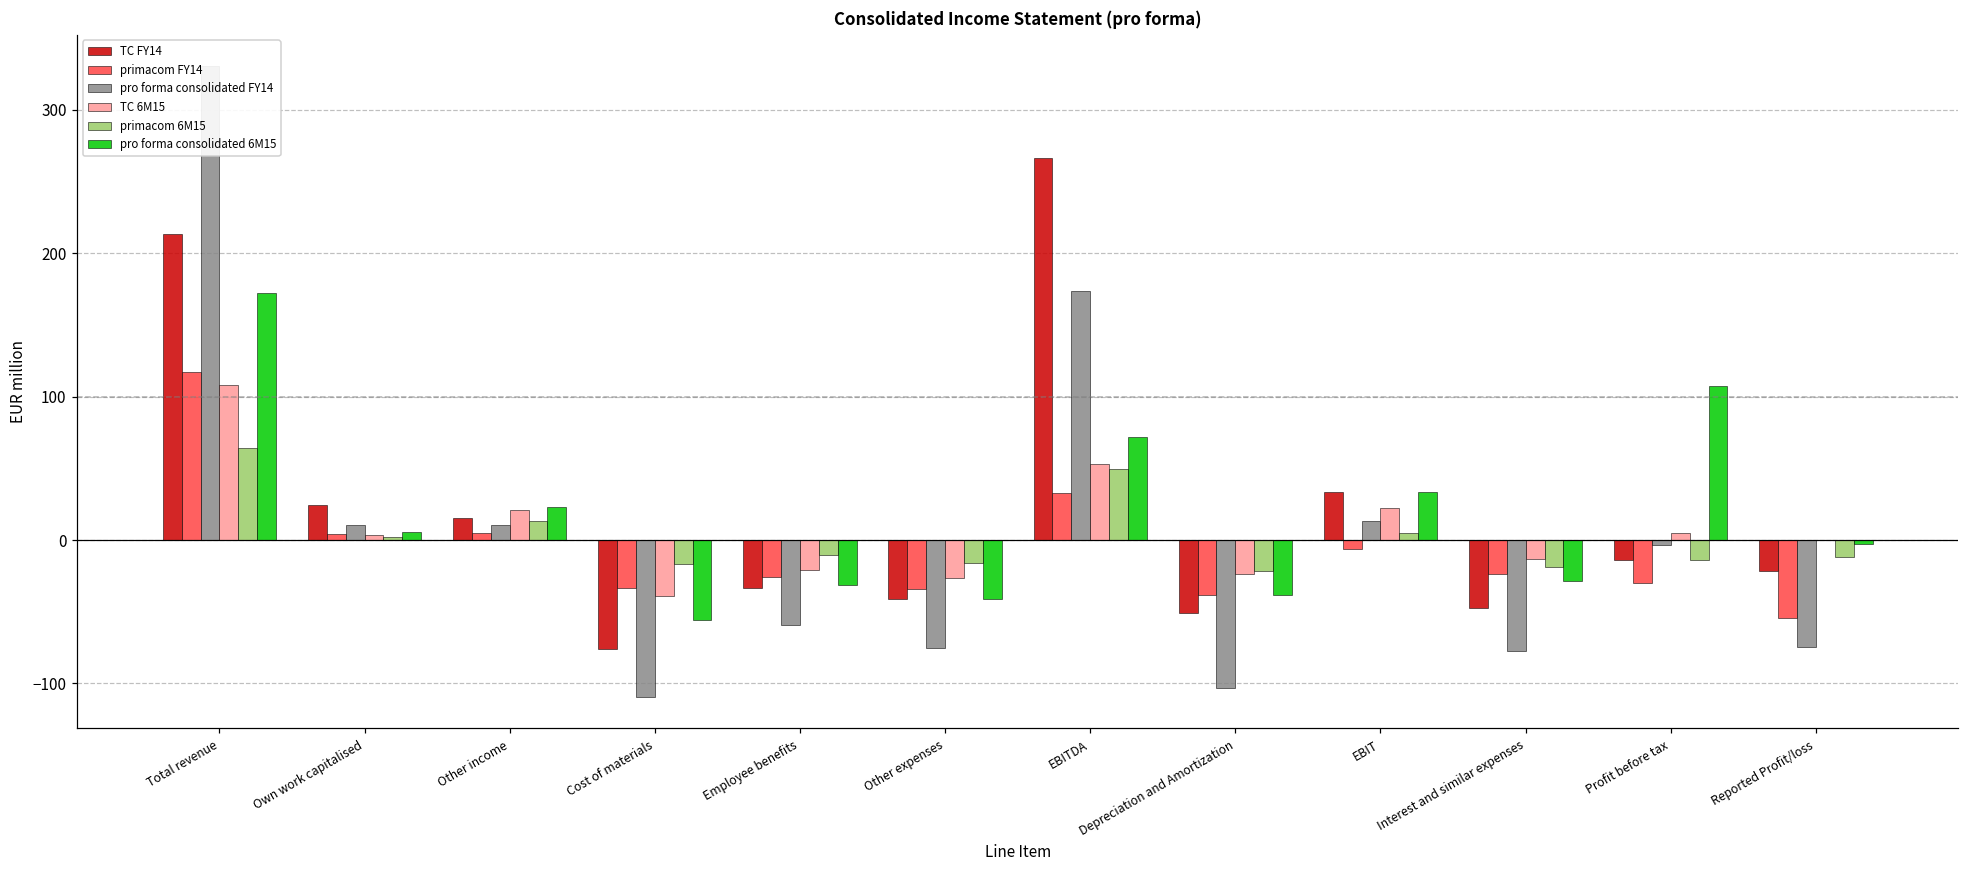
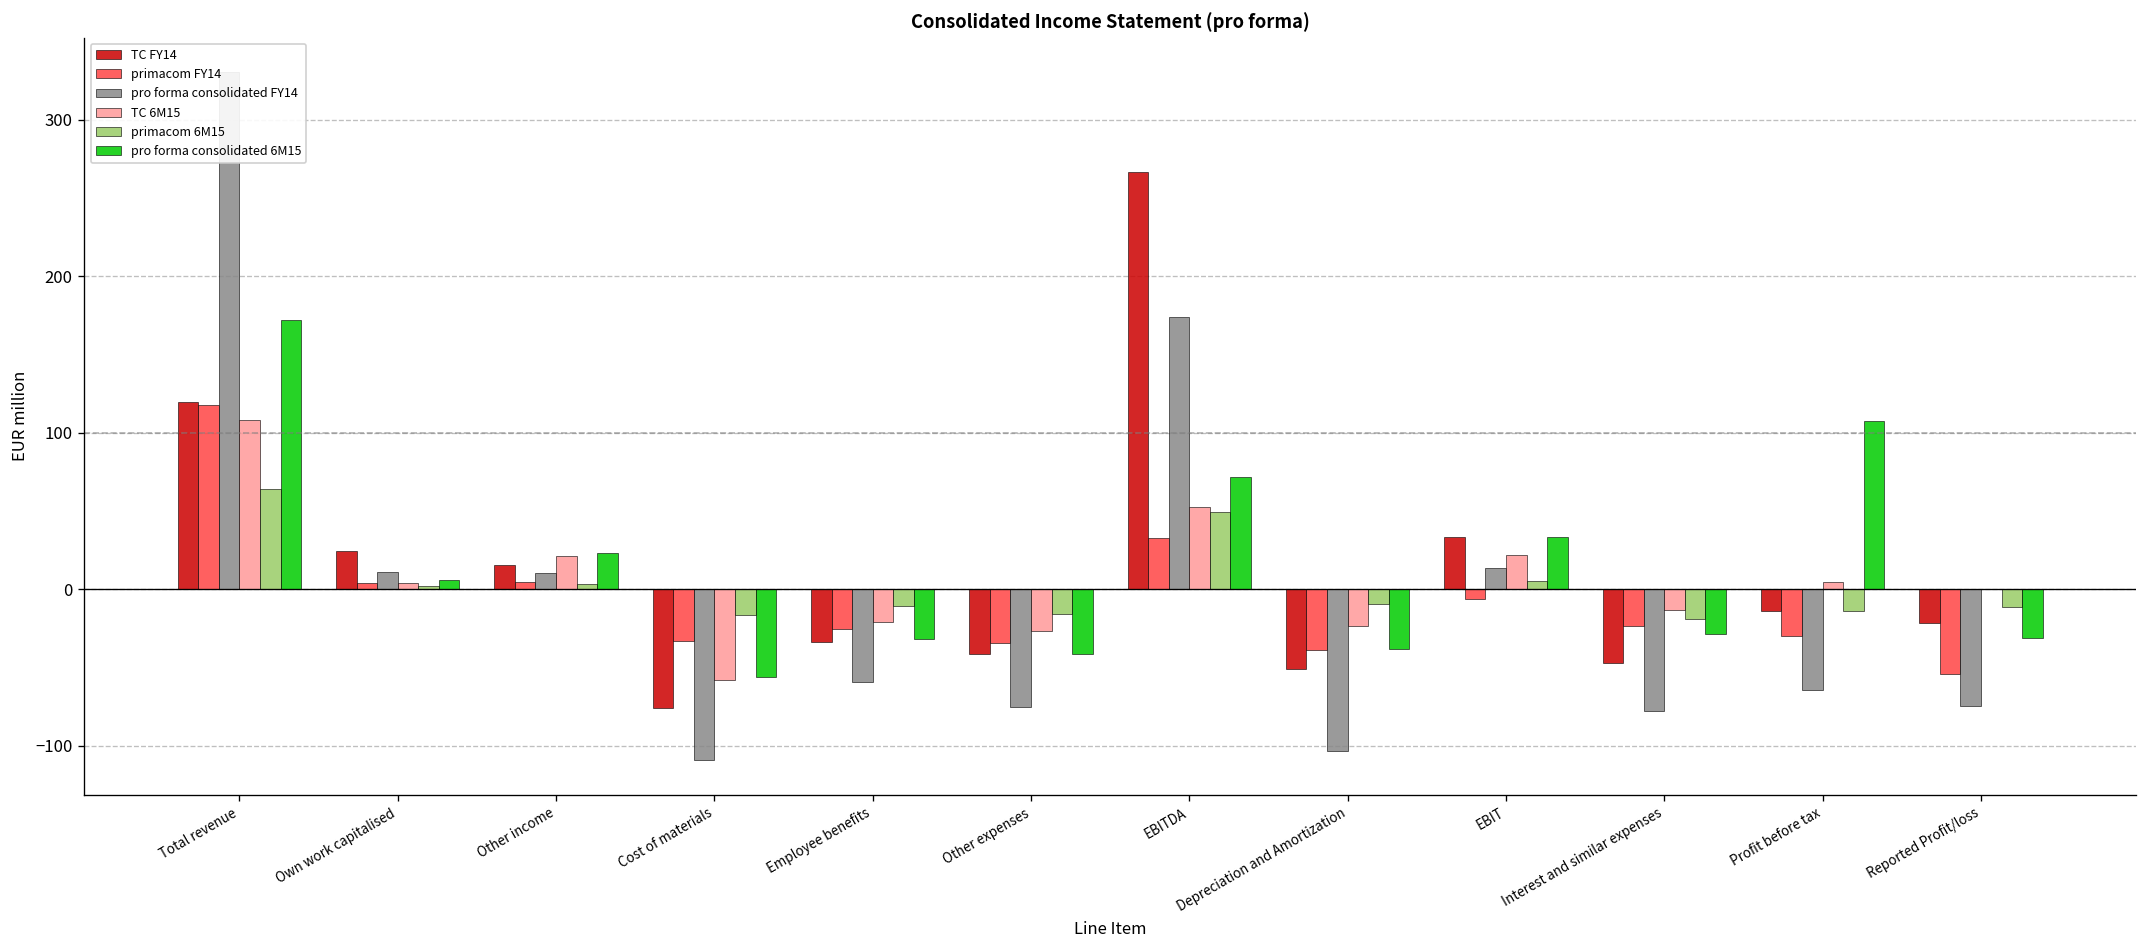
TC FY14, Total revenue: 213 -> 120
primacom 6M15, Other income: 13 -> 4
TC 6M15, Cost of materials: -39 -> -58
primacom 6M15, Depreciation and Amortization: -22 -> -10
pro forma consolidated FY14, Profit before tax: -4 -> -64
pro forma consolidated 6M15, Reported Profit/loss: -3 -> -31
